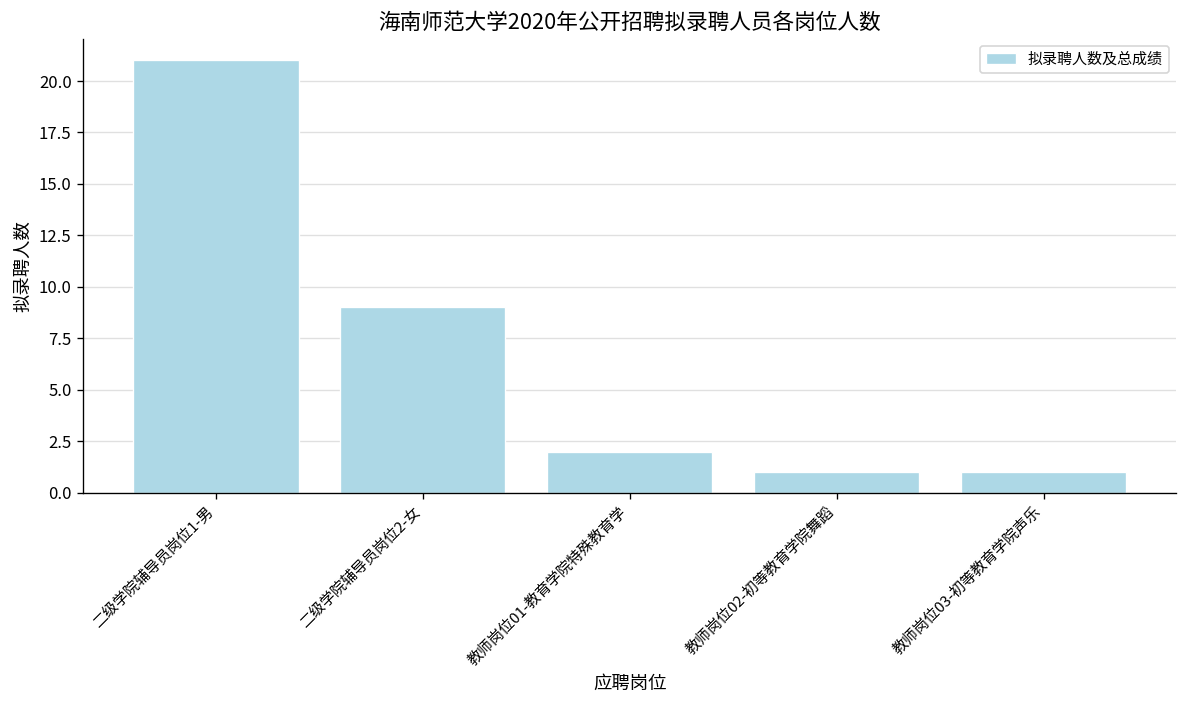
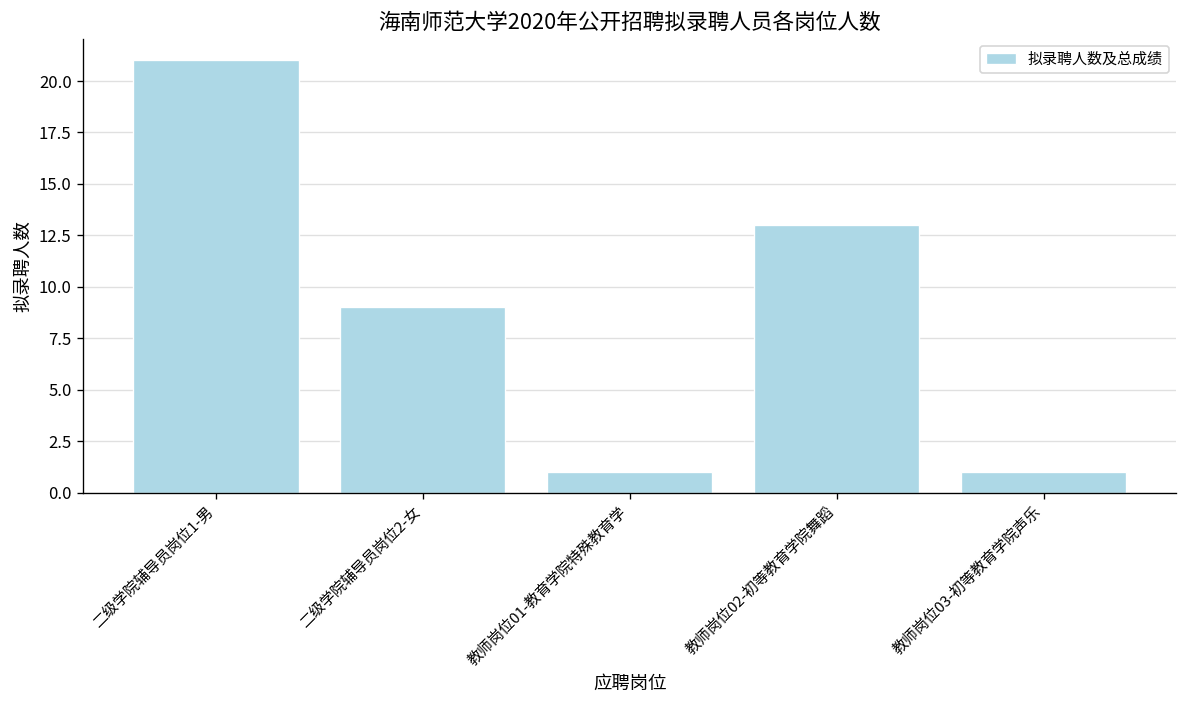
教师岗位01-教育学院特殊教育学: 2 -> 1
教师岗位02-初等教育学院舞蹈: 1 -> 13
